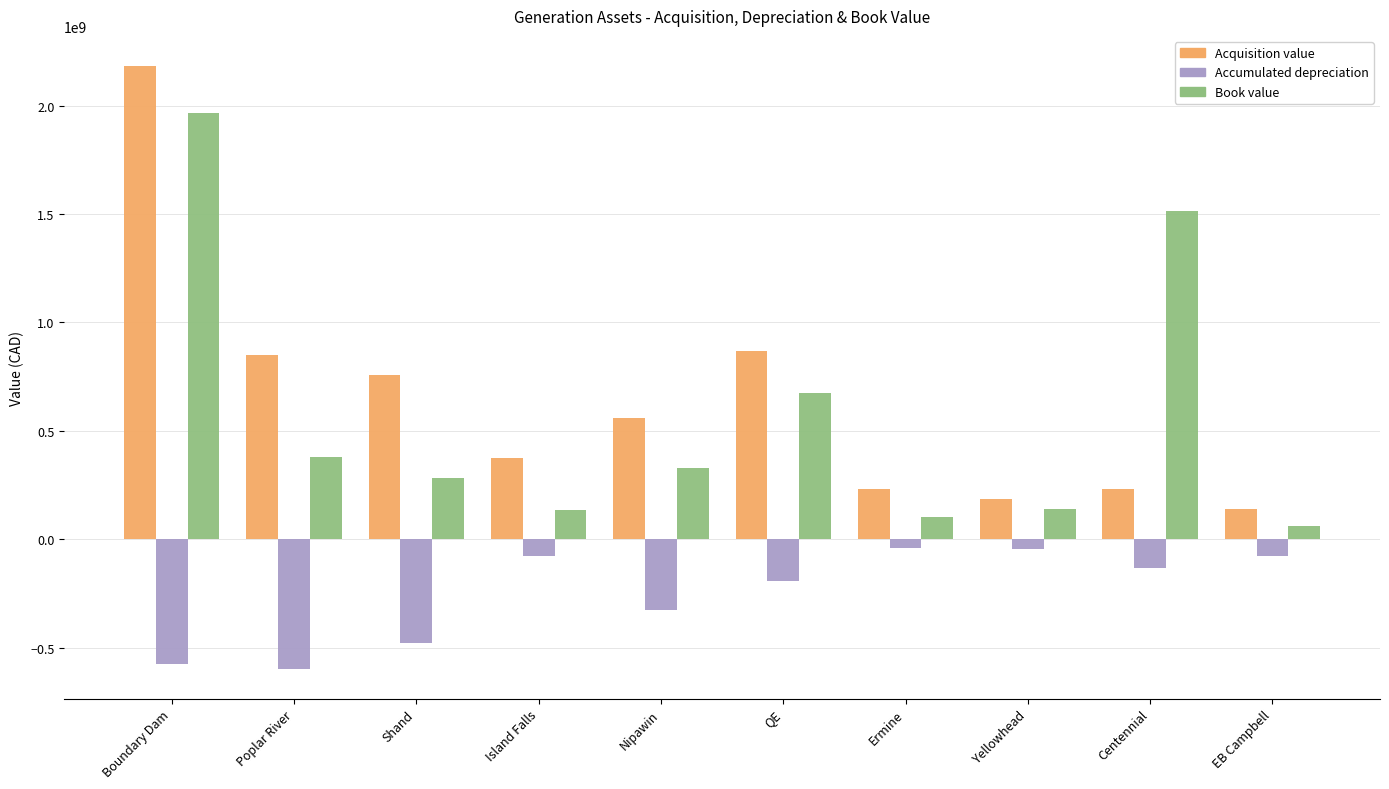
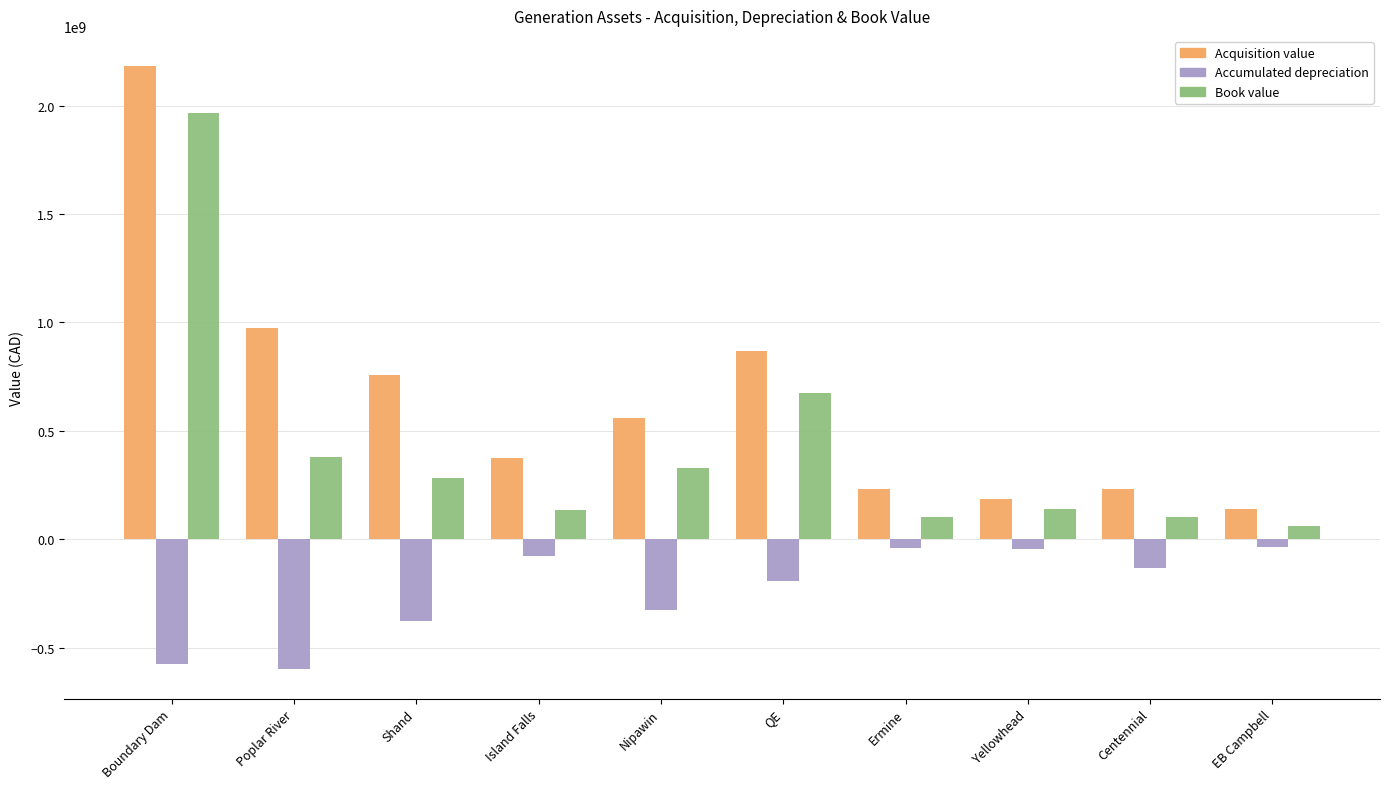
Acquisition value, Poplar River: 850000000 -> 980000000
Accumulated depreciation, Shand: -480000000 -> -380000000
Book value, Centennial: 1510000000 -> 100000000
Accumulated depreciation, EB Campbell: -80000000 -> -40000000
